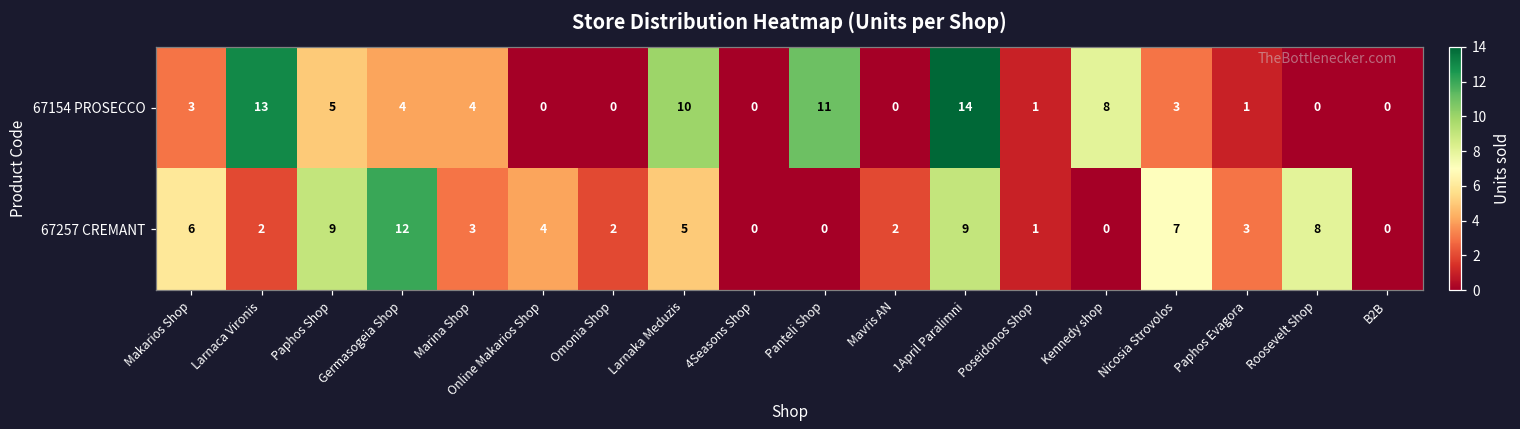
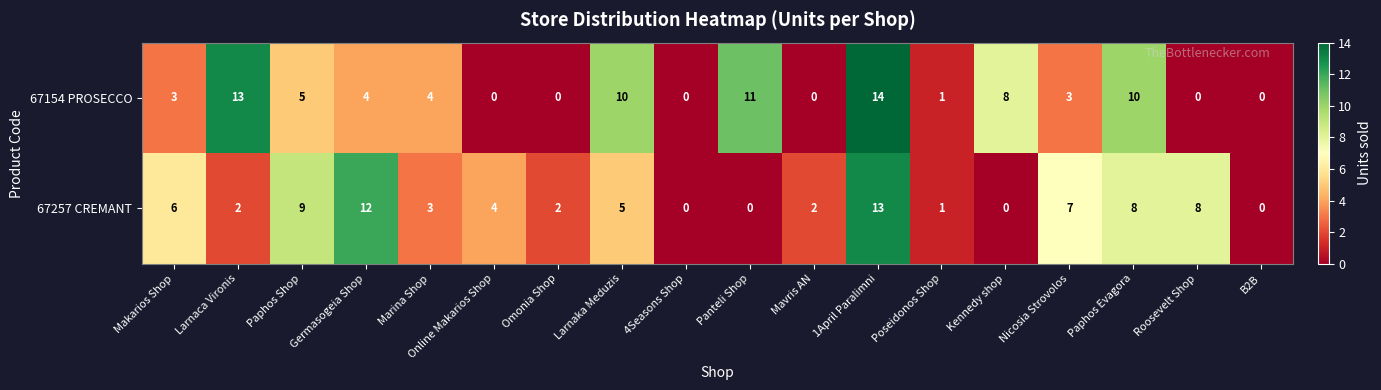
67154 PROSECCO, Paphos Evagora: 1 -> 10
67257 CREMANT, 1April Paralimni: 9 -> 13
67257 CREMANT, Paphos Evagora: 3 -> 8
